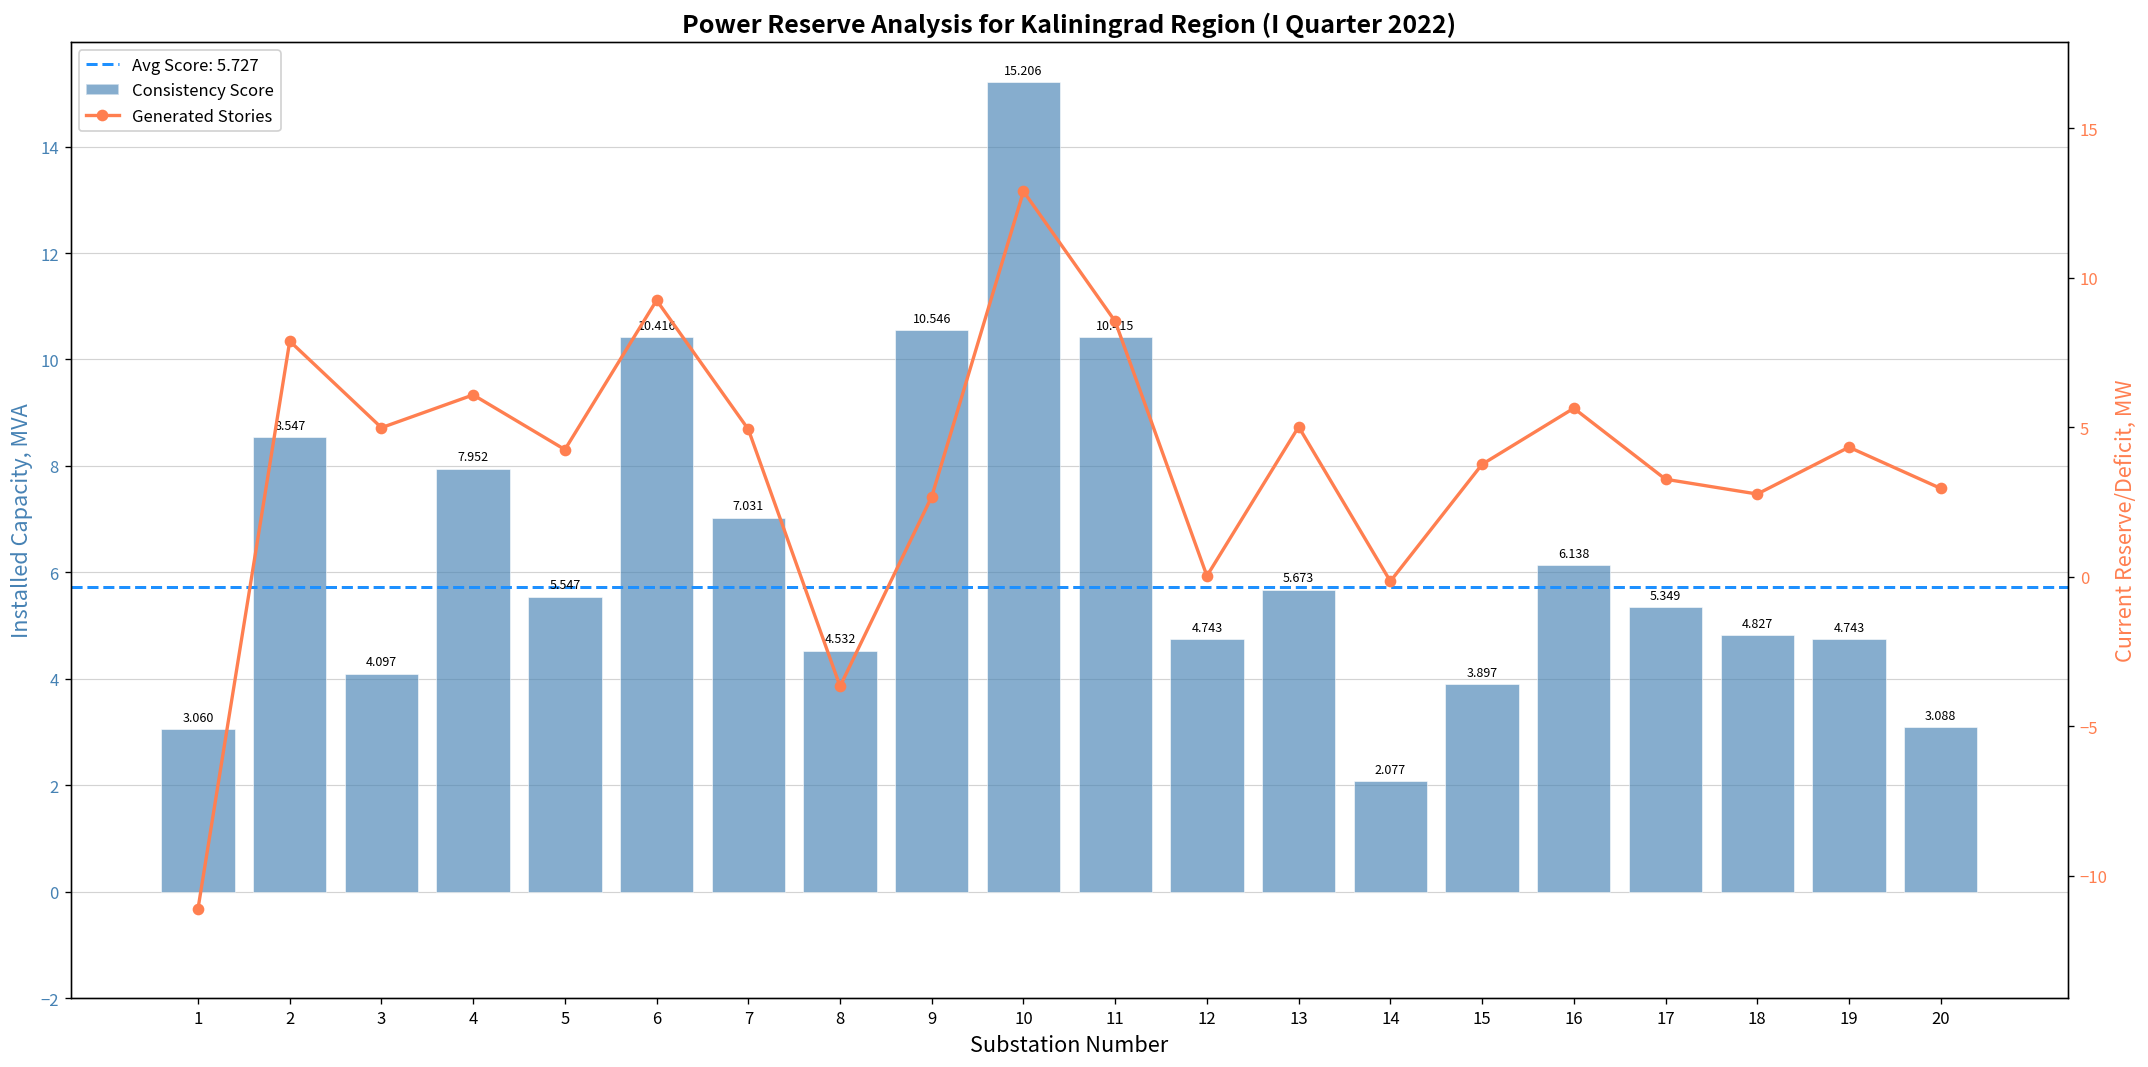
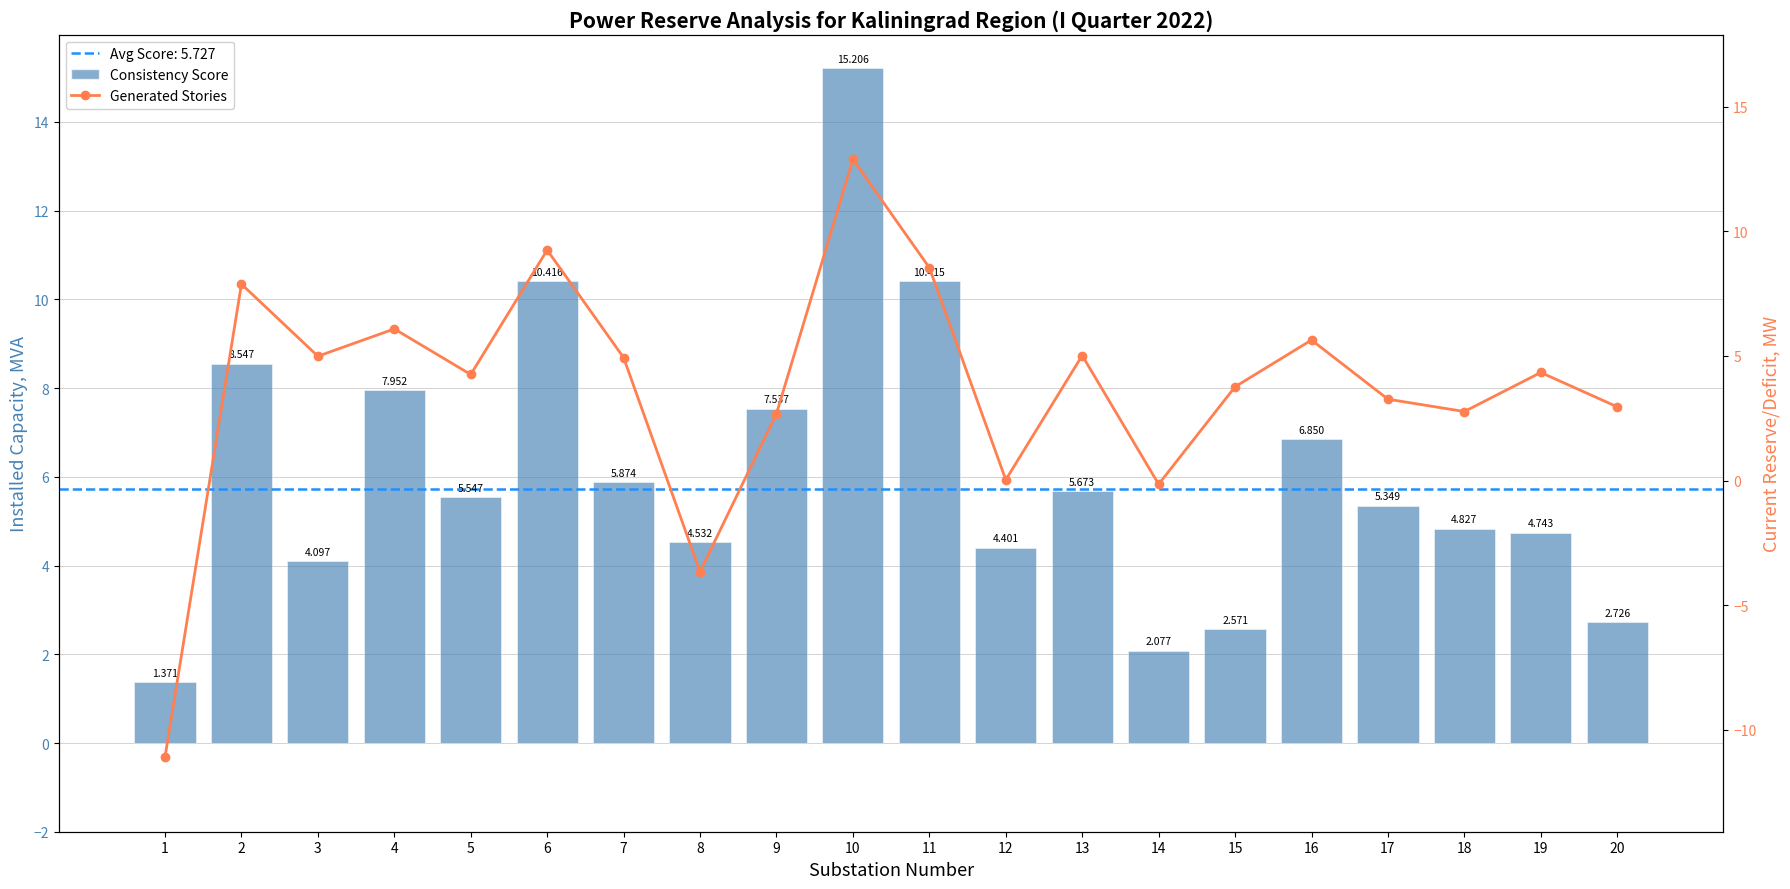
Consistency Score, 1: 3.060 -> 1.371
Consistency Score, 7: 7.031 -> 5.874
Consistency Score, 9: 10.546 -> 7.537
Consistency Score, 12: 4.743 -> 4.401
Consistency Score, 15: 3.897 -> 2.571
Consistency Score, 16: 6.138 -> 6.850
Consistency Score, 20: 3.088 -> 2.726
